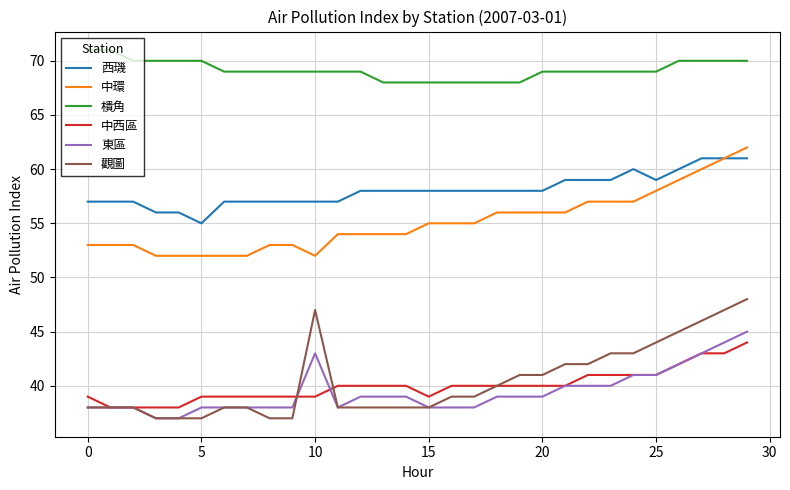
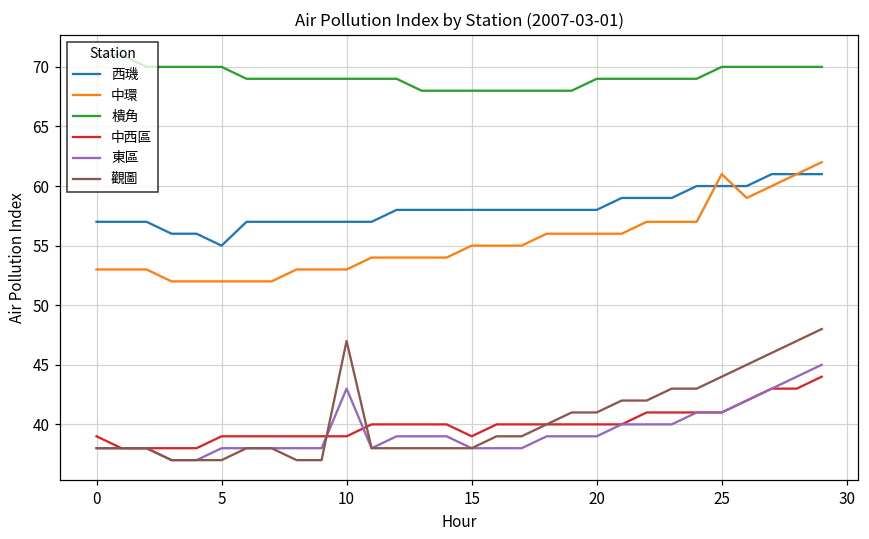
中環, 10: 52 -> 53
西璣, 25: 59 -> 60
中環, 25: 58 -> 61
樻角, 25: 69 -> 70
